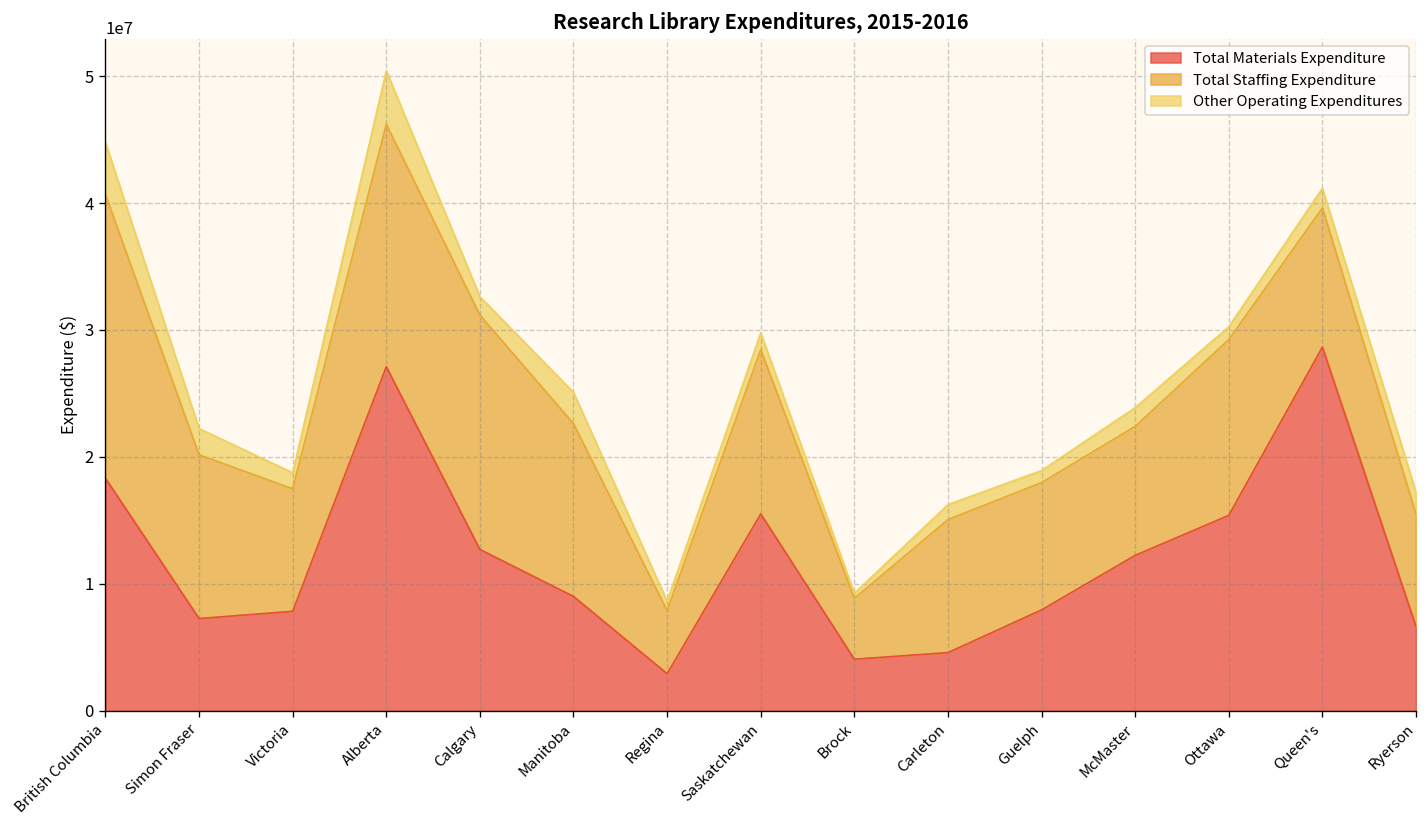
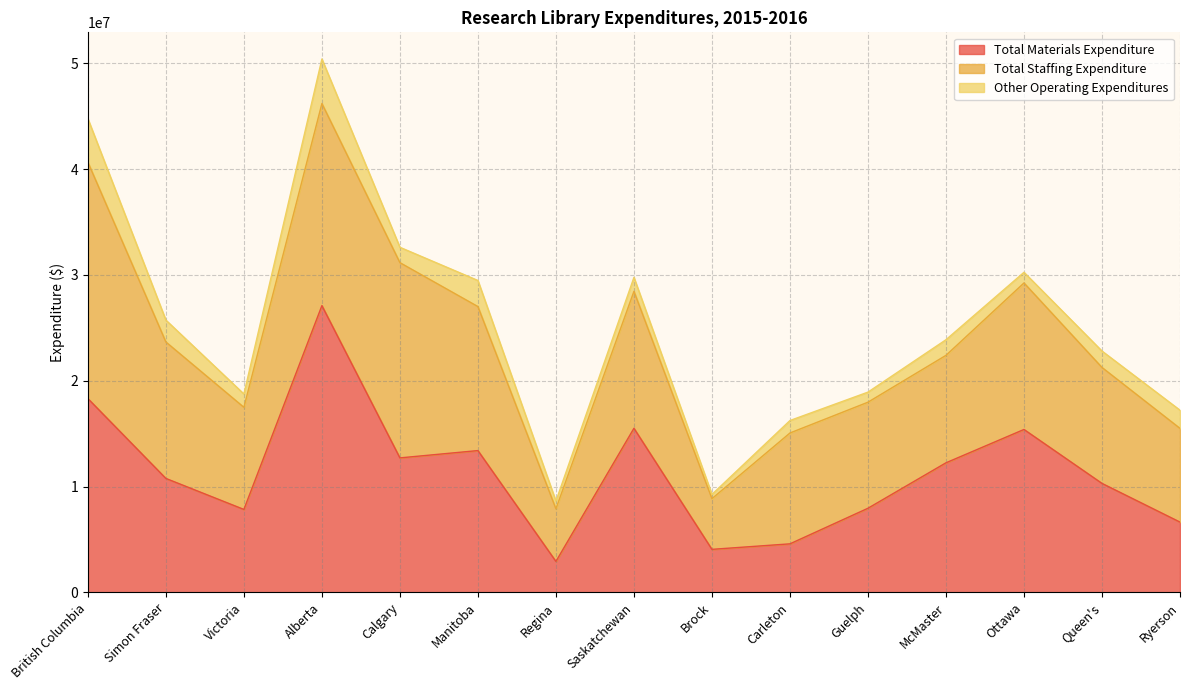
Total Materials Expenditure, Simon Fraser: 7300000 -> 10800000
Total Materials Expenditure, Manitoba: 9000000 -> 13400000
Total Materials Expenditure, Queen's: 28700000 -> 10300000
